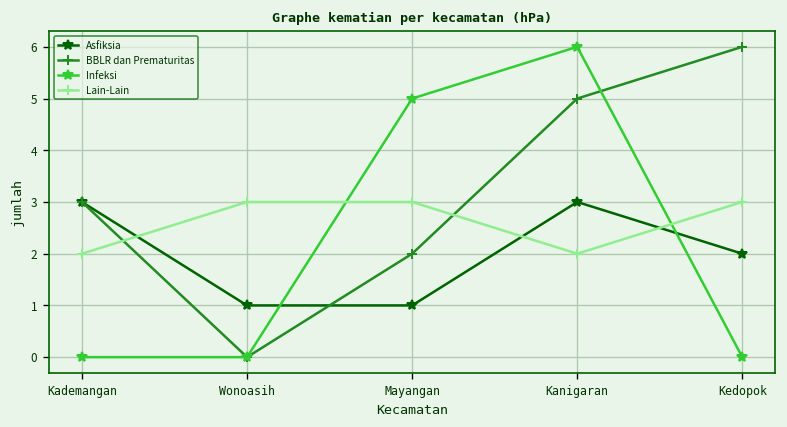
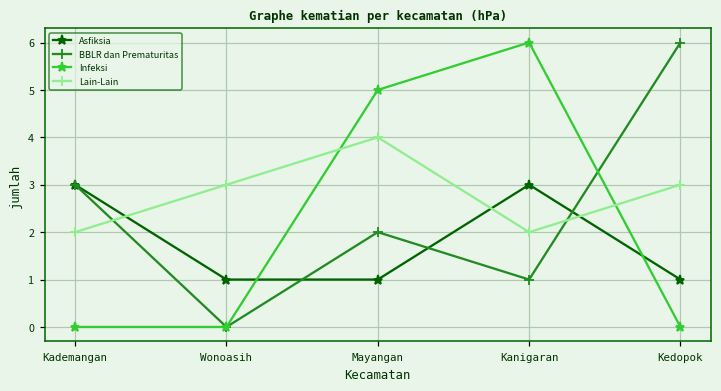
Lain-Lain, Mayangan: 3 -> 4
BBLR dan Prematuritas, Kanigaran: 5 -> 1
Asfiksia, Kedopok: 2 -> 1
